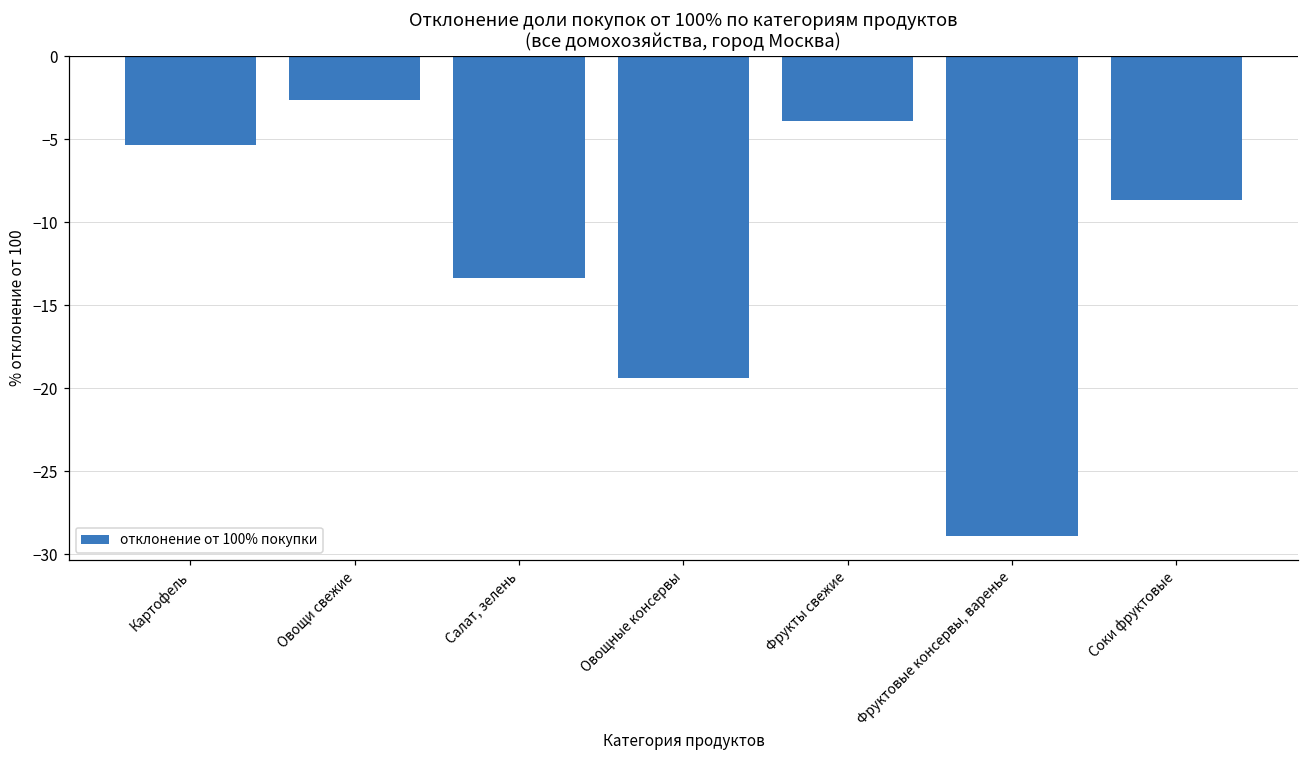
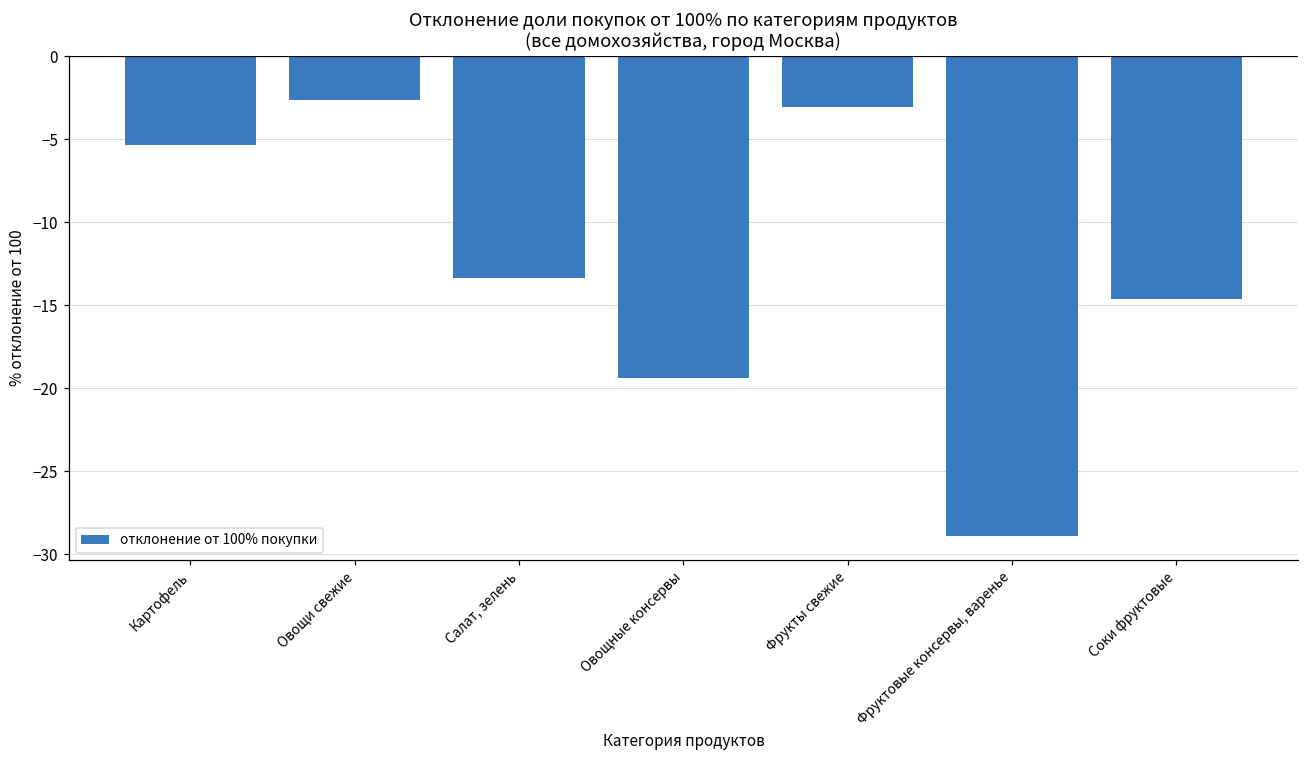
Фрукты свежие: -3.9 -> -3.0
Соки фруктовые: -8.6 -> -14.6
